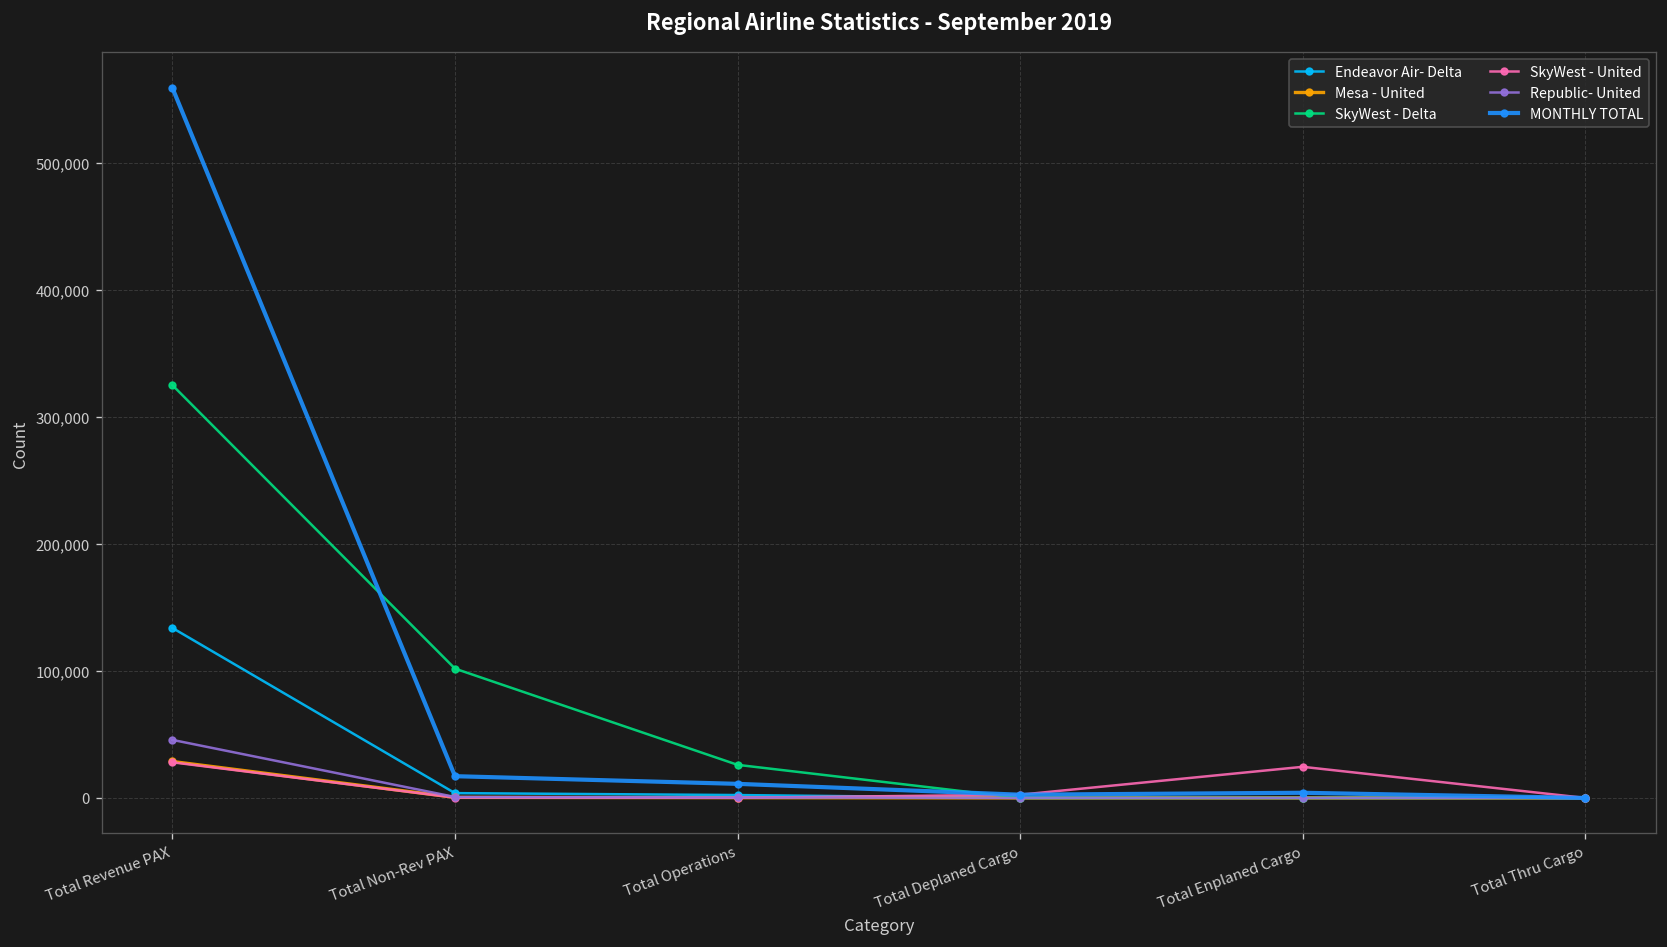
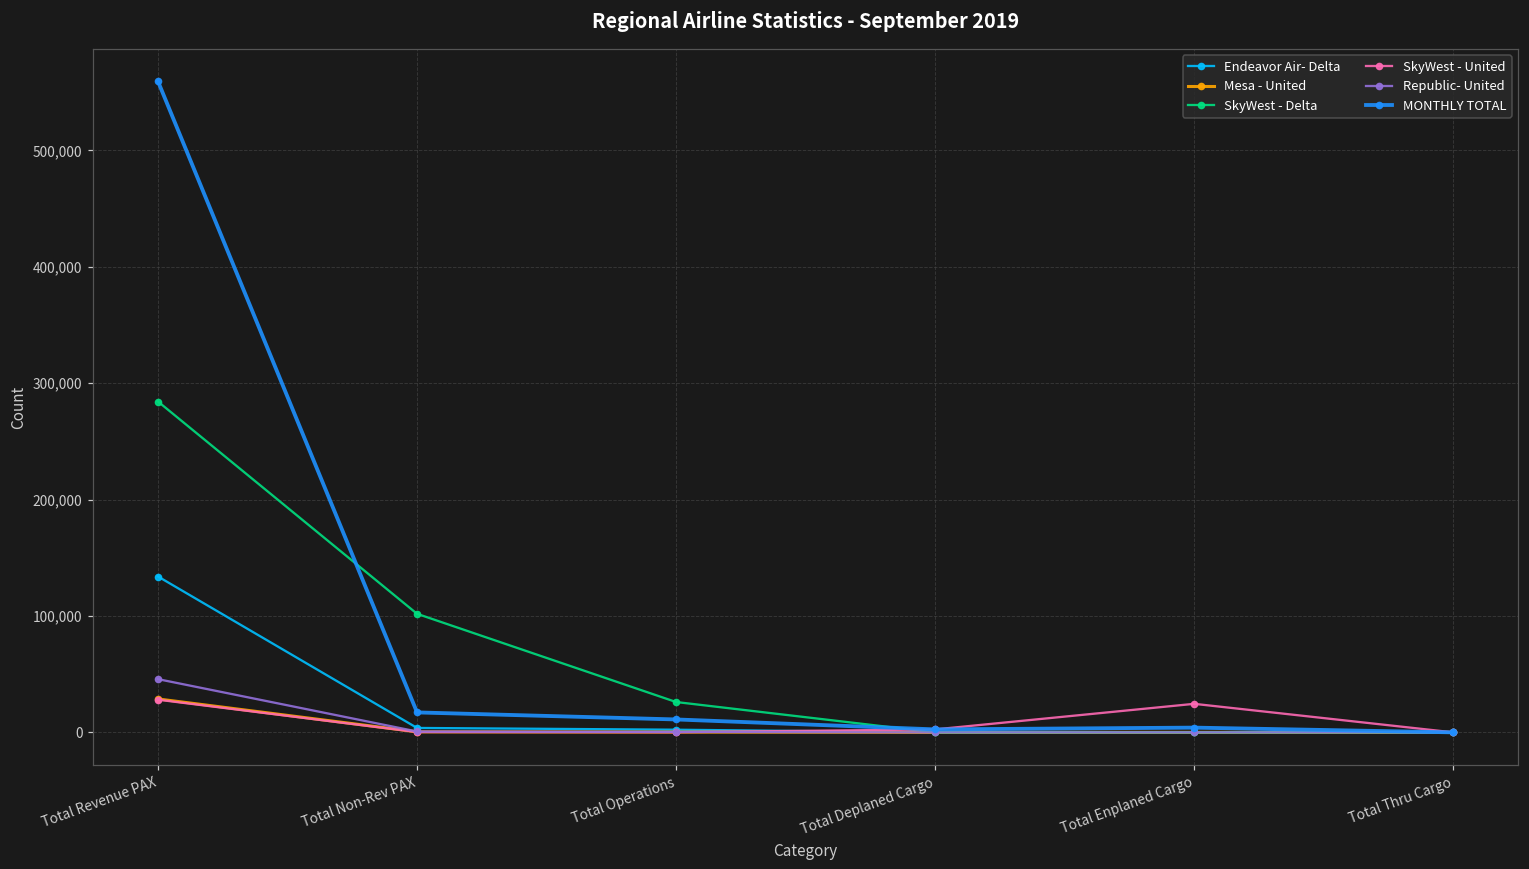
SkyWest - Delta, Total Revenue PAX: 325,000 -> 284,000
